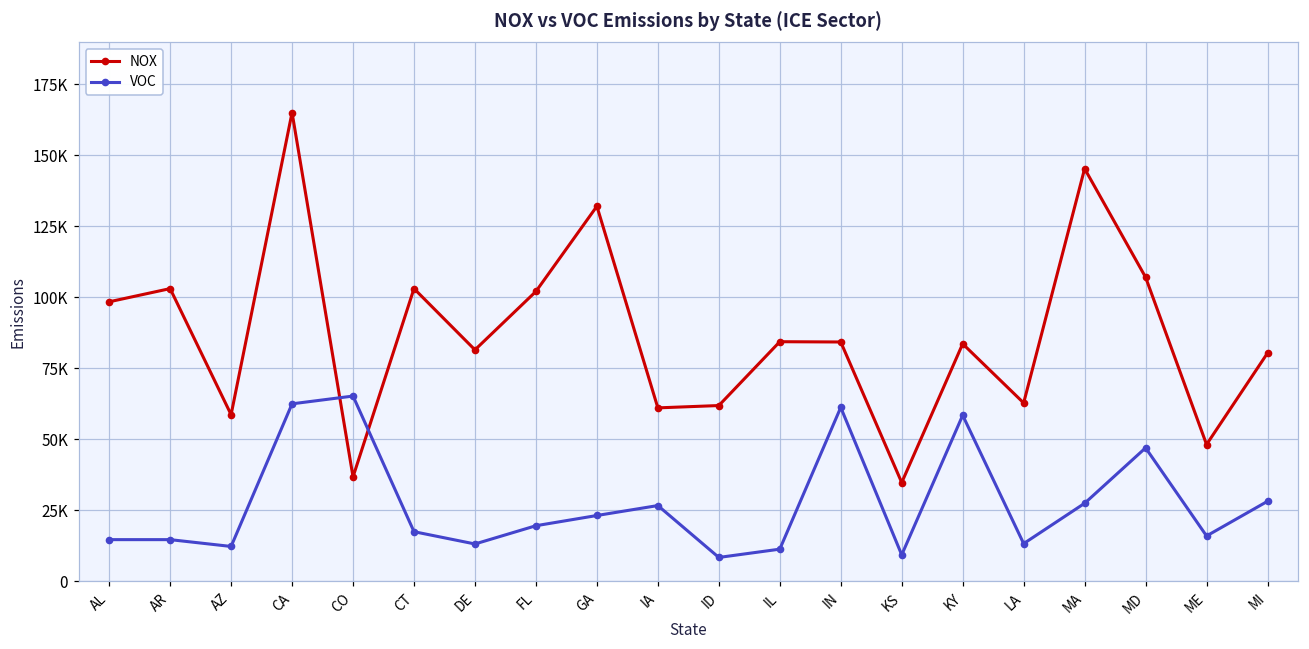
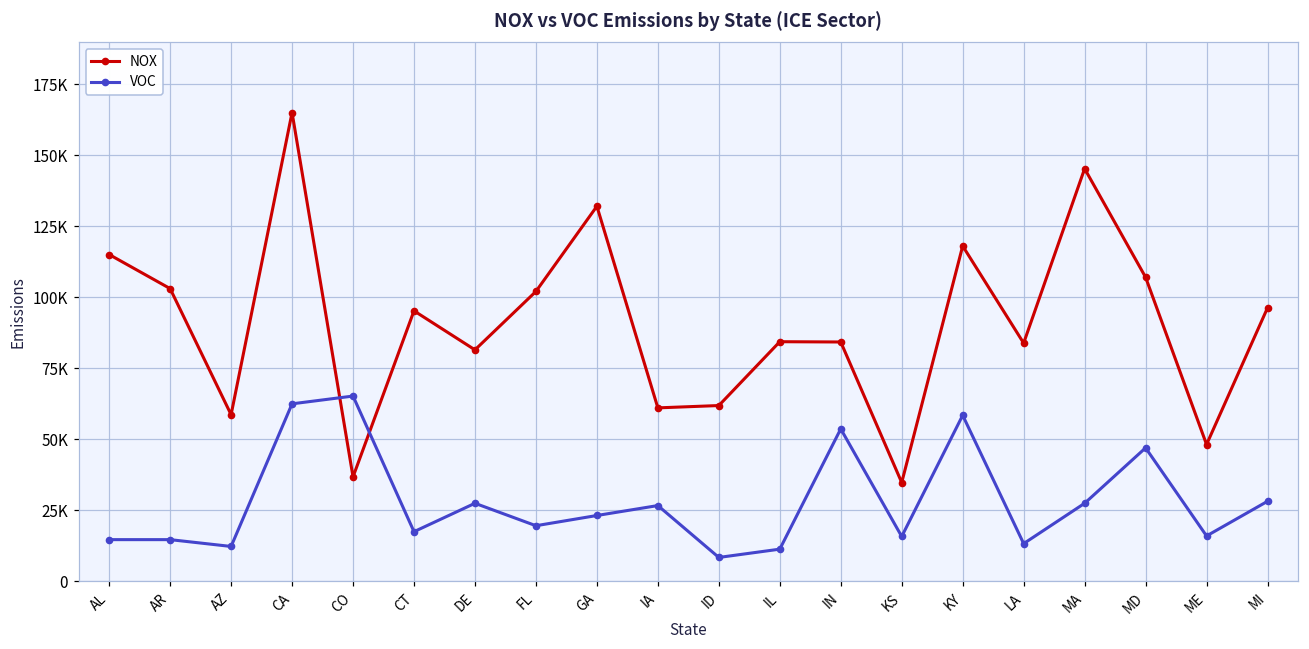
NOX, AL: 98000 -> 115000
NOX, CT: 103000 -> 95000
VOC, DE: 13000 -> 27000
VOC, IN: 61000 -> 54000
VOC, KS: 9000 -> 16000
NOX, KY: 84000 -> 118000
NOX, LA: 63000 -> 84000
NOX, MI: 80000 -> 96000
